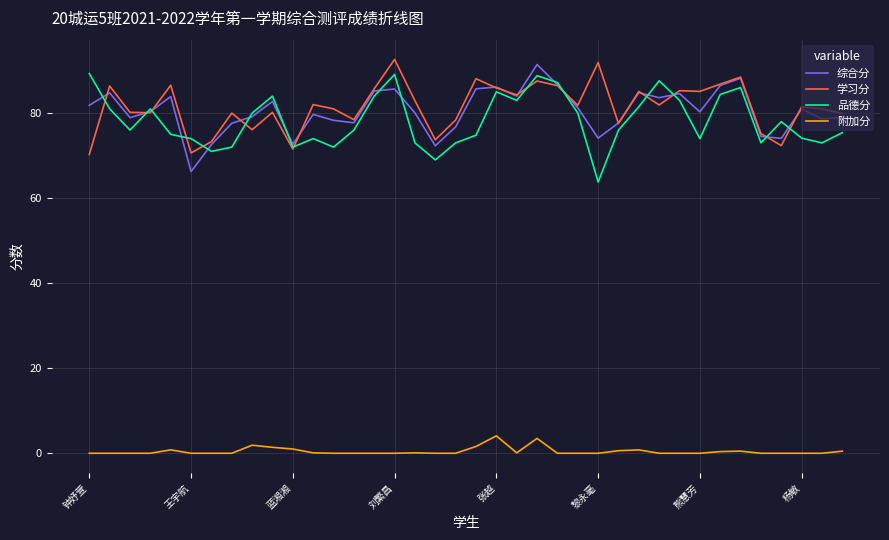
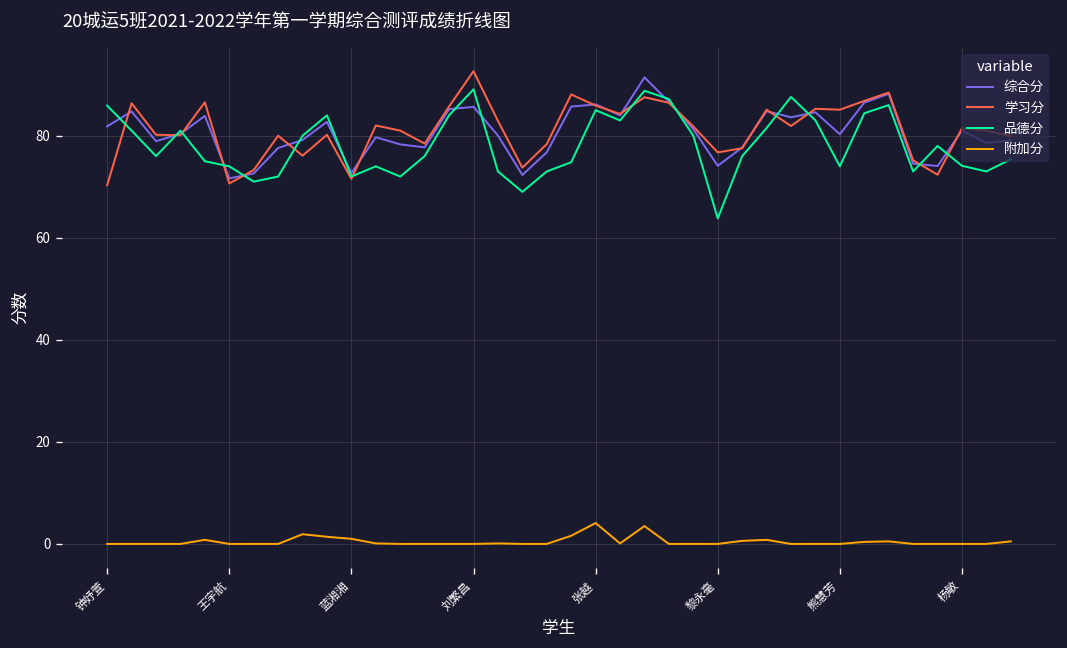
品德分, 钟妤萱: 89 -> 86
综合分, 王宇航: 66 -> 72
学习分, 黎永毫: 92 -> 77
